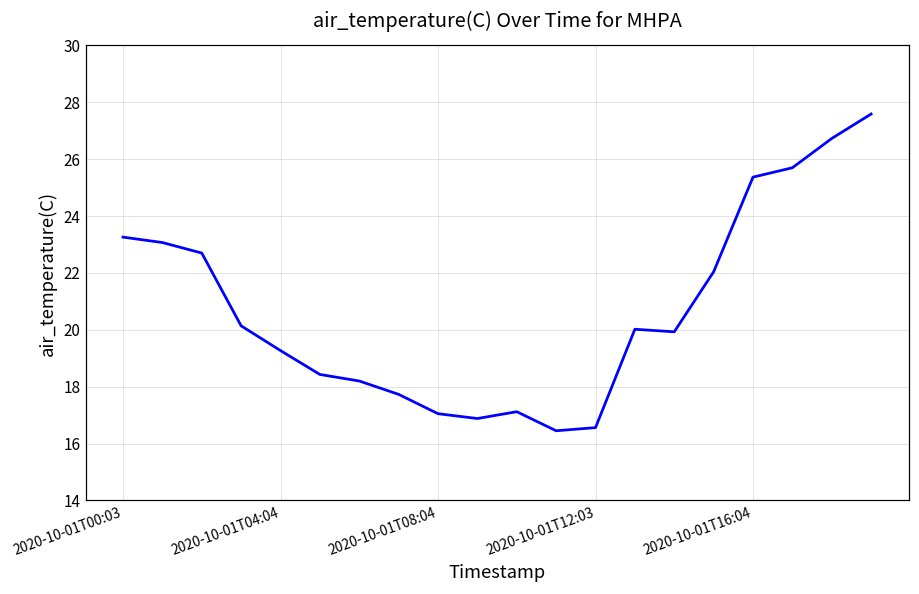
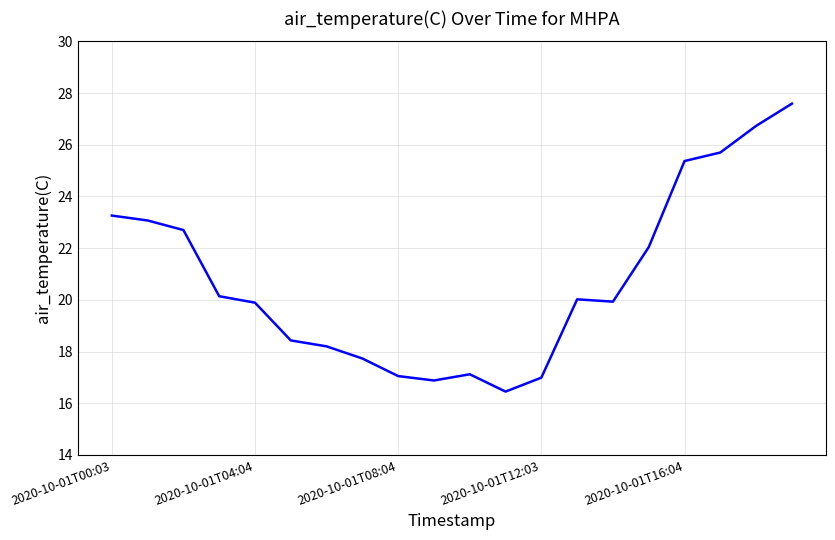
2020-10-01T04:04: 19.3 -> 19.9
2020-10-01T12:03: 16.6 -> 17.0
